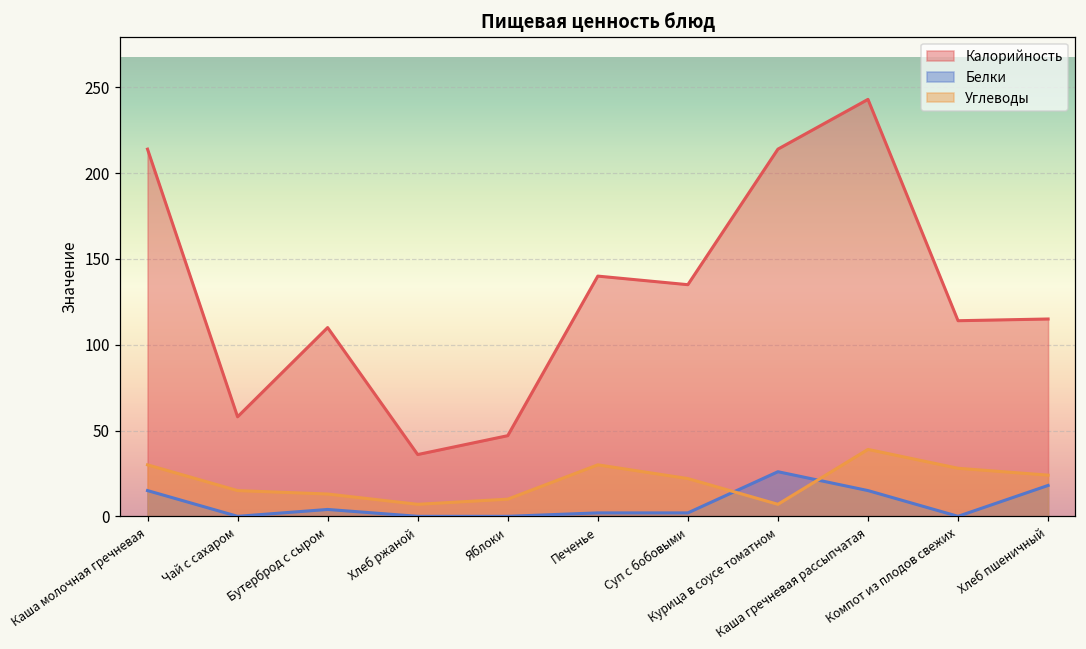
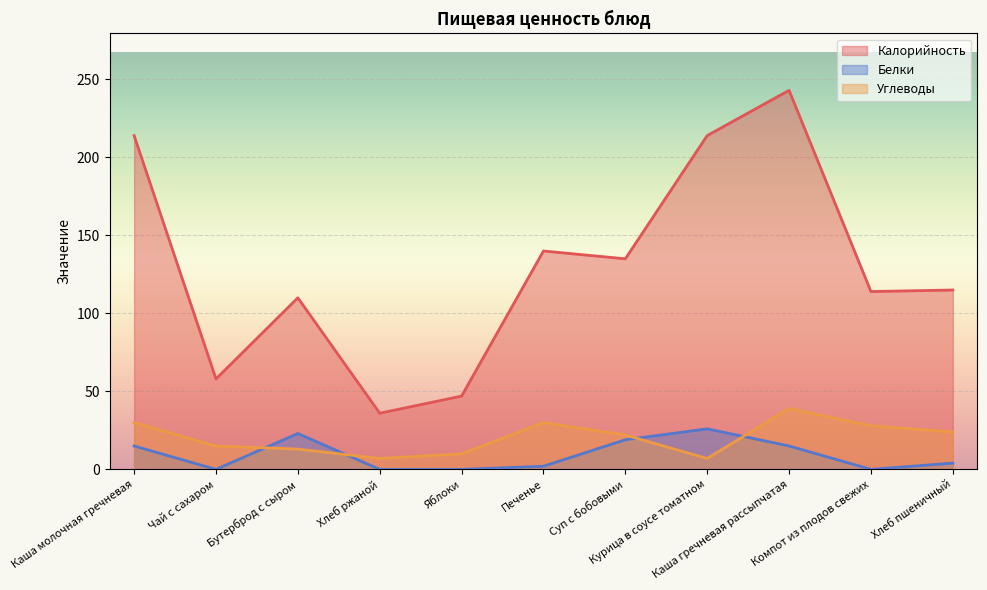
Белки, Бутерброд с сыром: 4 -> 23
Белки, Суп с бобовыми: 2 -> 19
Белки, Хлеб пшеничный: 18 -> 4
